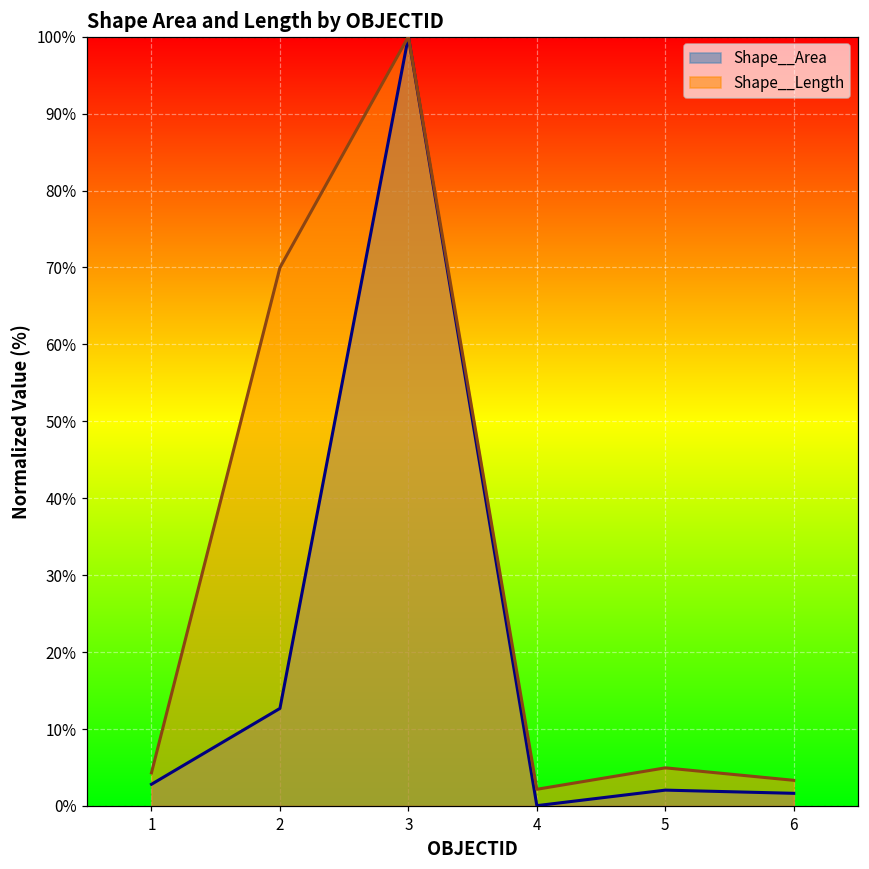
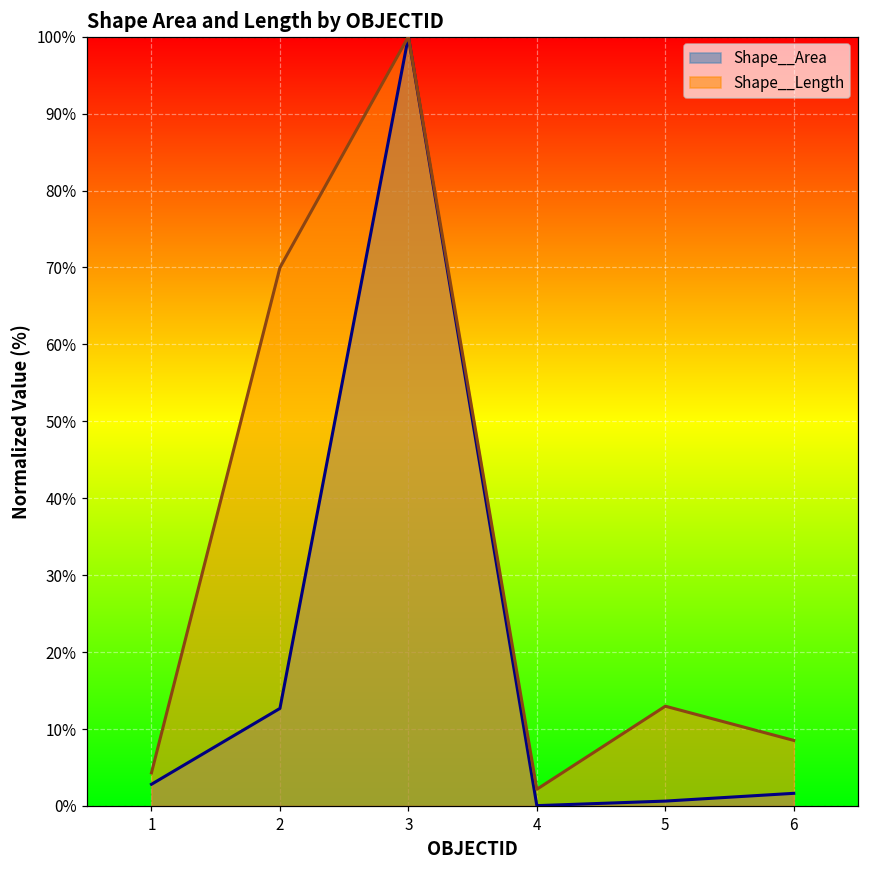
Shape__Area, 5: 2% -> 1%
Shape__Length, 5: 5% -> 13%
Shape__Length, 6: 3% -> 9%
